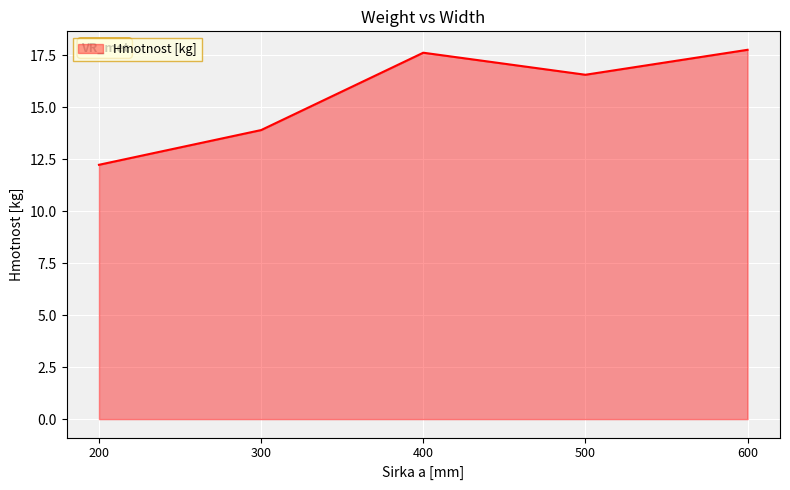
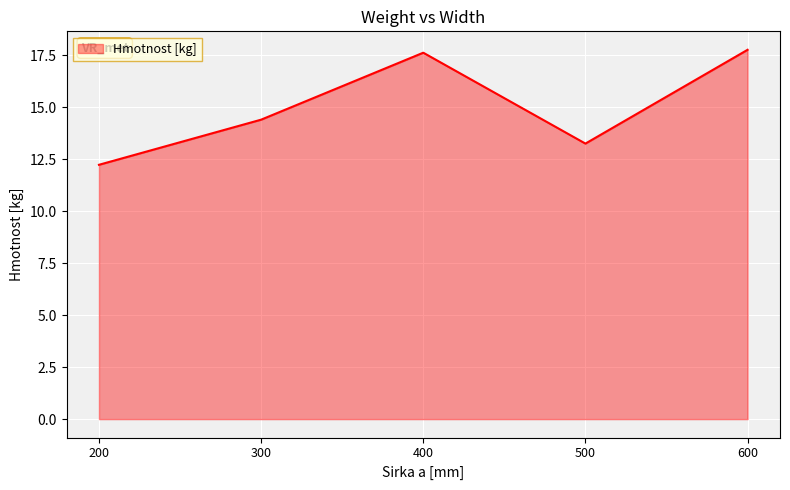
300: 13.9 -> 14.4
500: 16.6 -> 13.3
